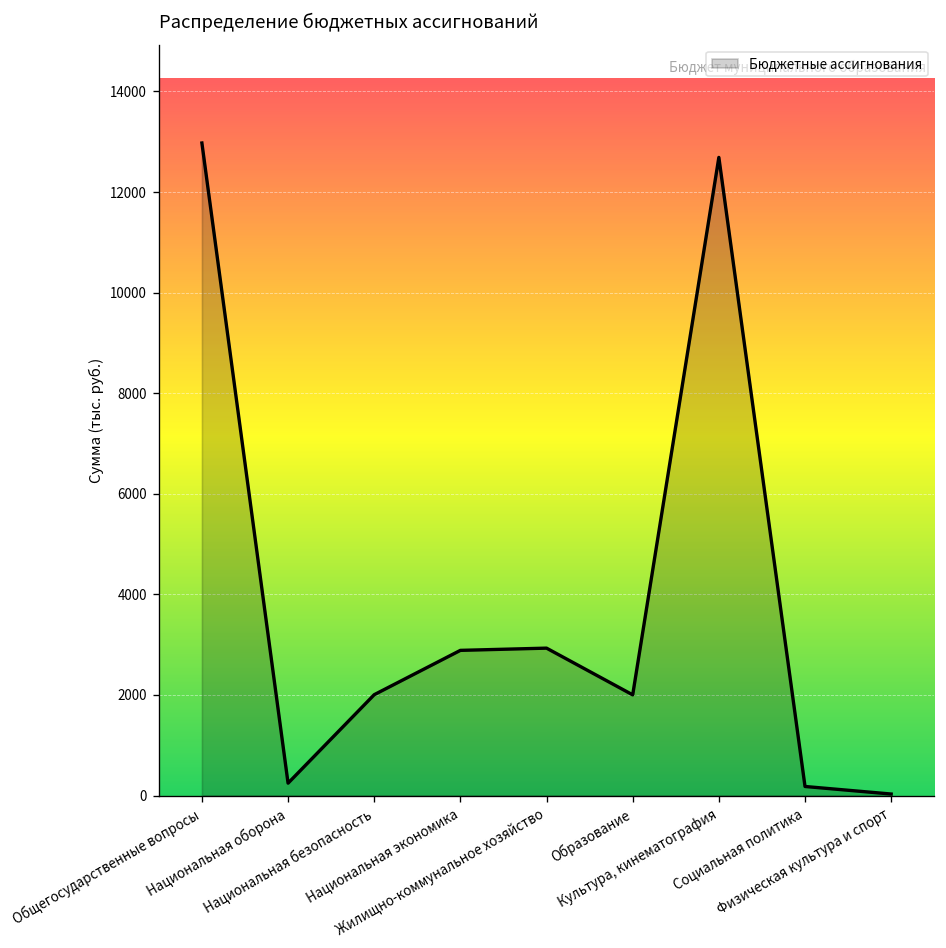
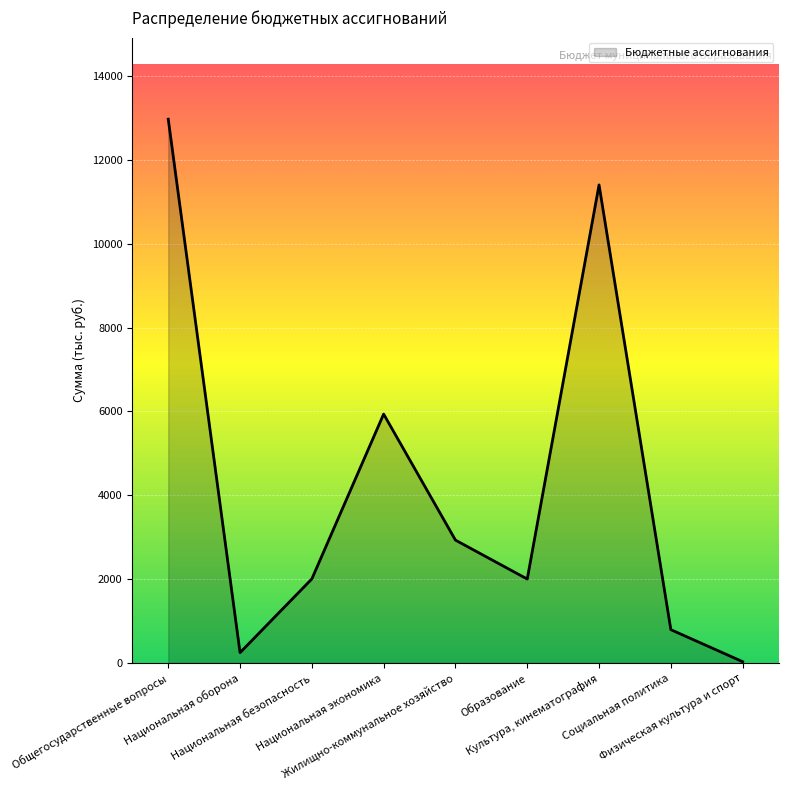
Национальная экономика: 2900 -> 5900
Культура, кинематография: 12700 -> 11400
Социальная политика: 200 -> 800
